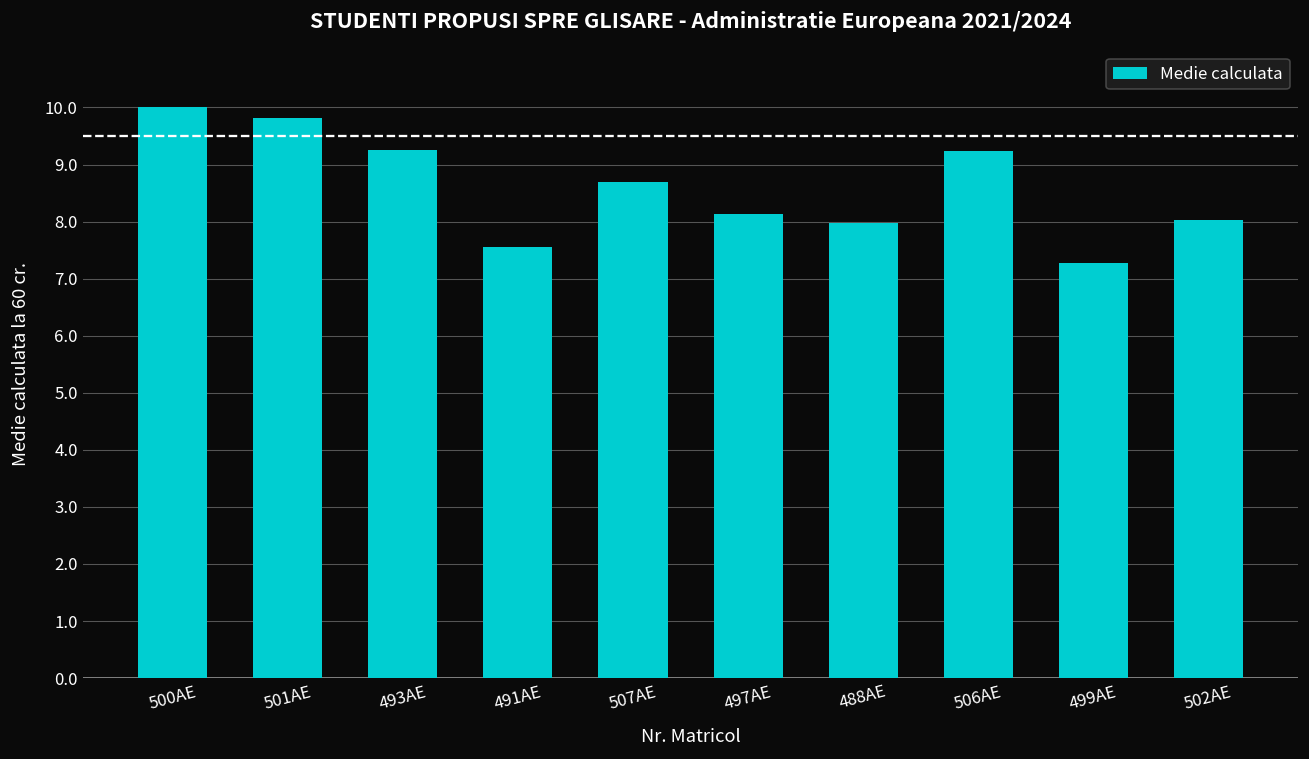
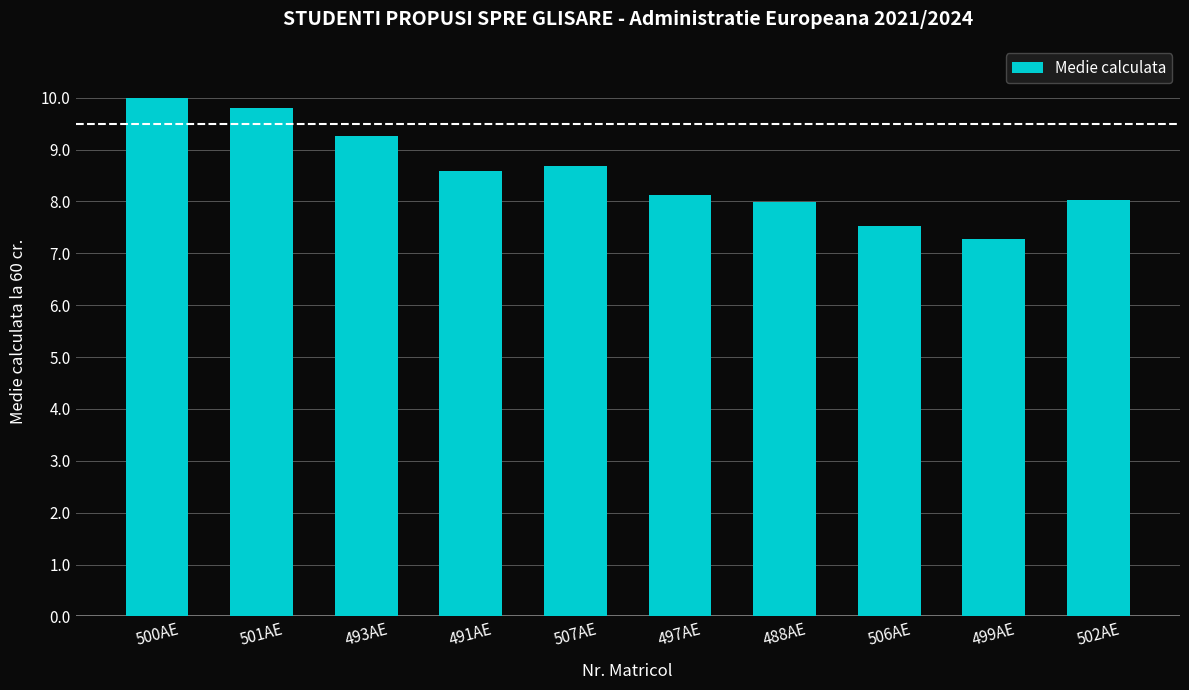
491AE: 7.6 -> 8.6
506AE: 9.2 -> 7.5
